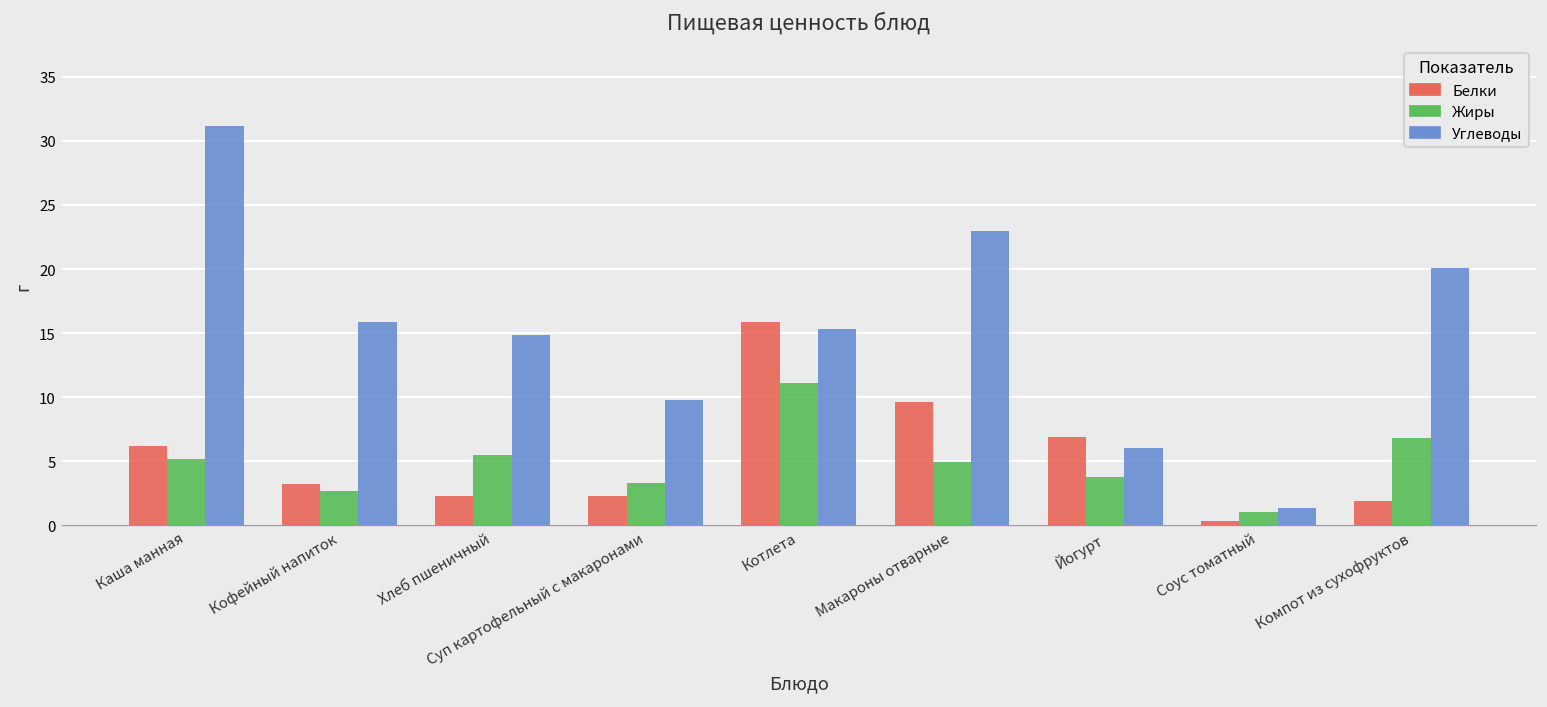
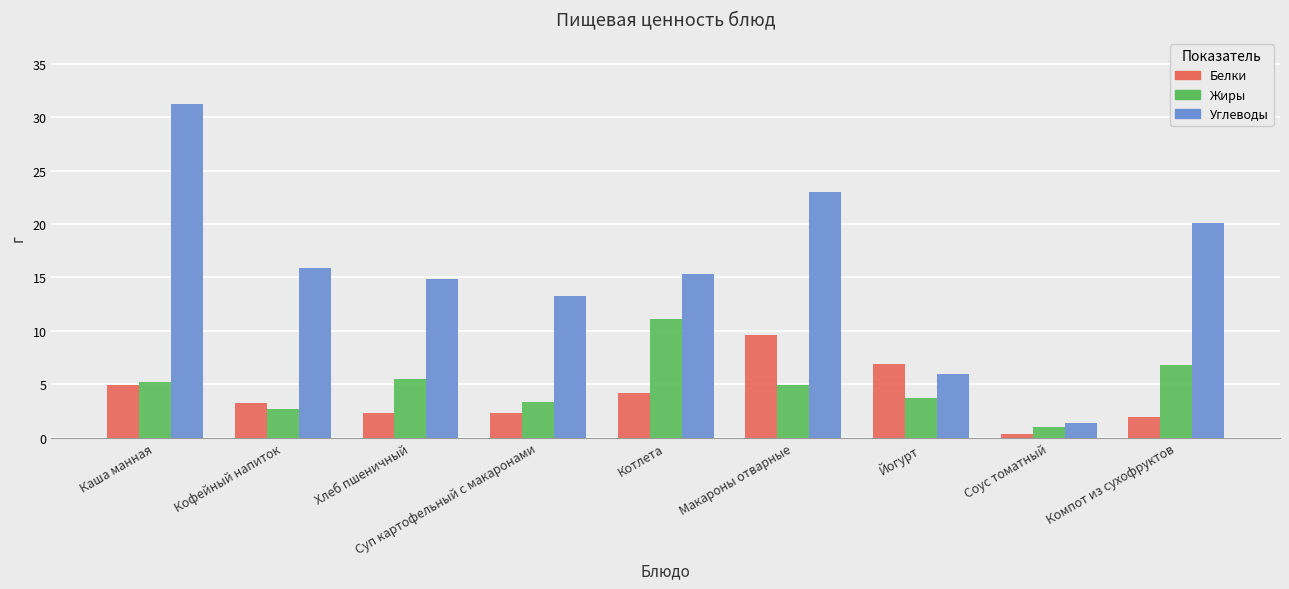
Белки, Каша манная: 6.2 -> 4.9
Углеводы, Суп картофельный с макаронами: 9.8 -> 13.3
Белки, Котлета: 15.8 -> 4.2
